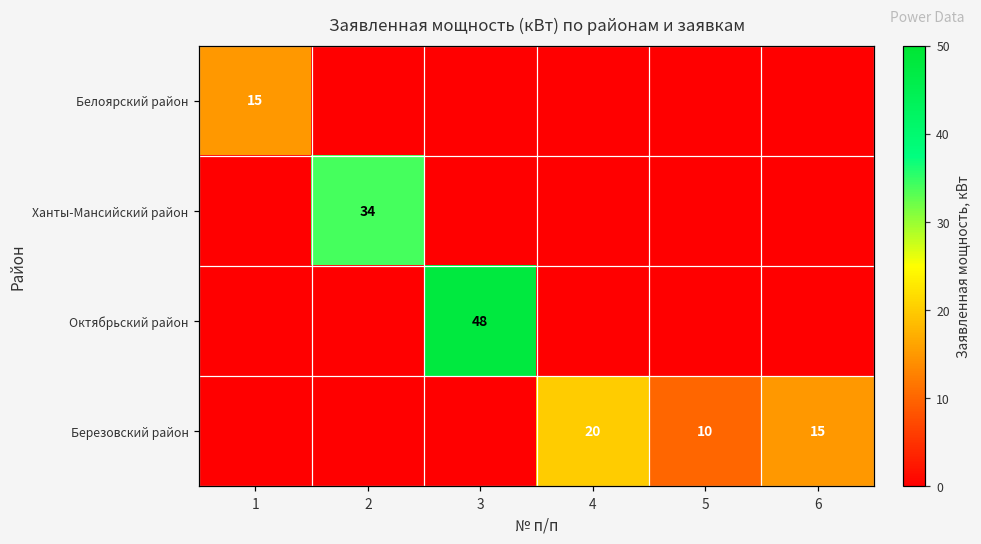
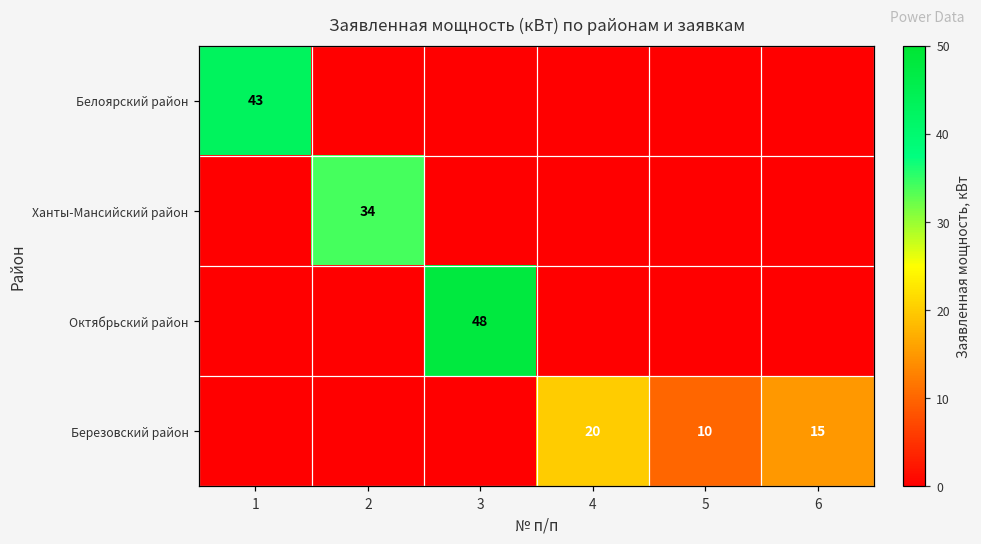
Белоярский район, 1: 15 -> 43
